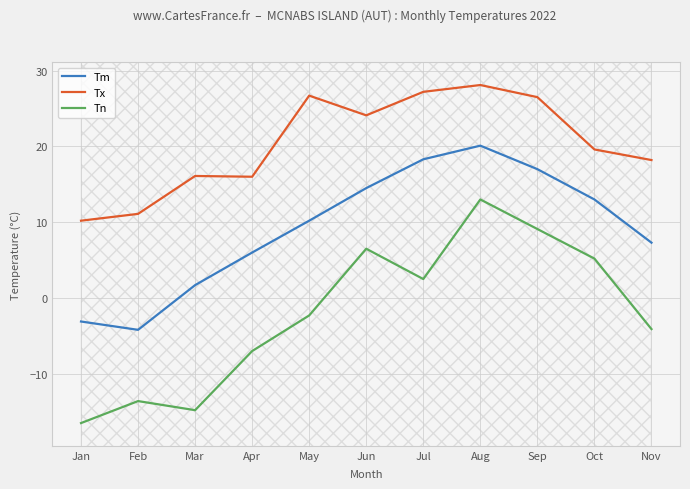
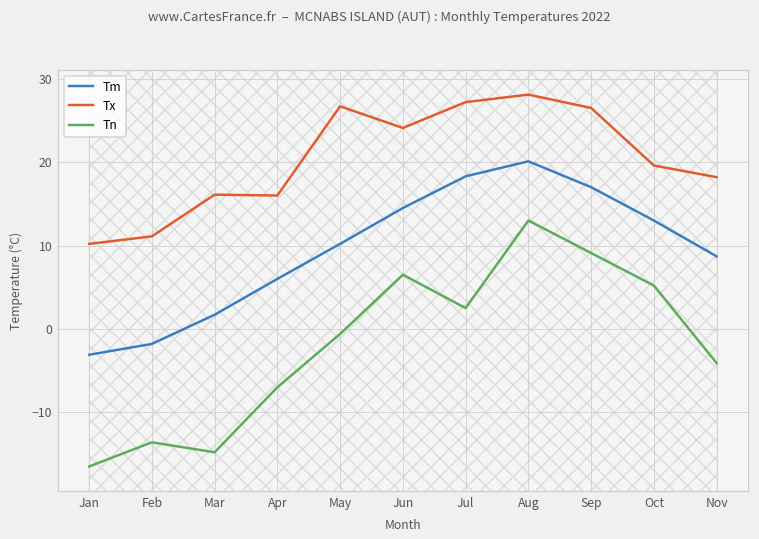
Tm, Feb: -4 -> -2
Tn, May: -2 -> -1
Tm, Nov: 7 -> 9
